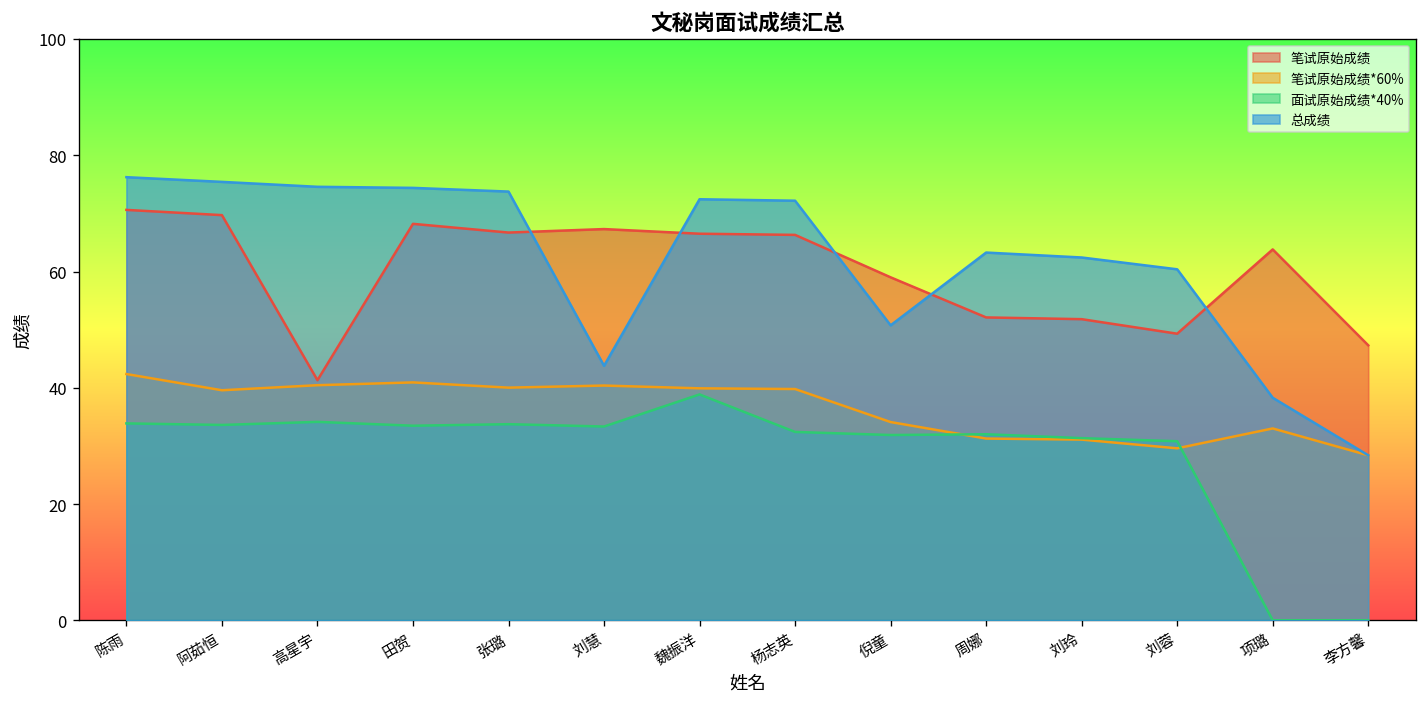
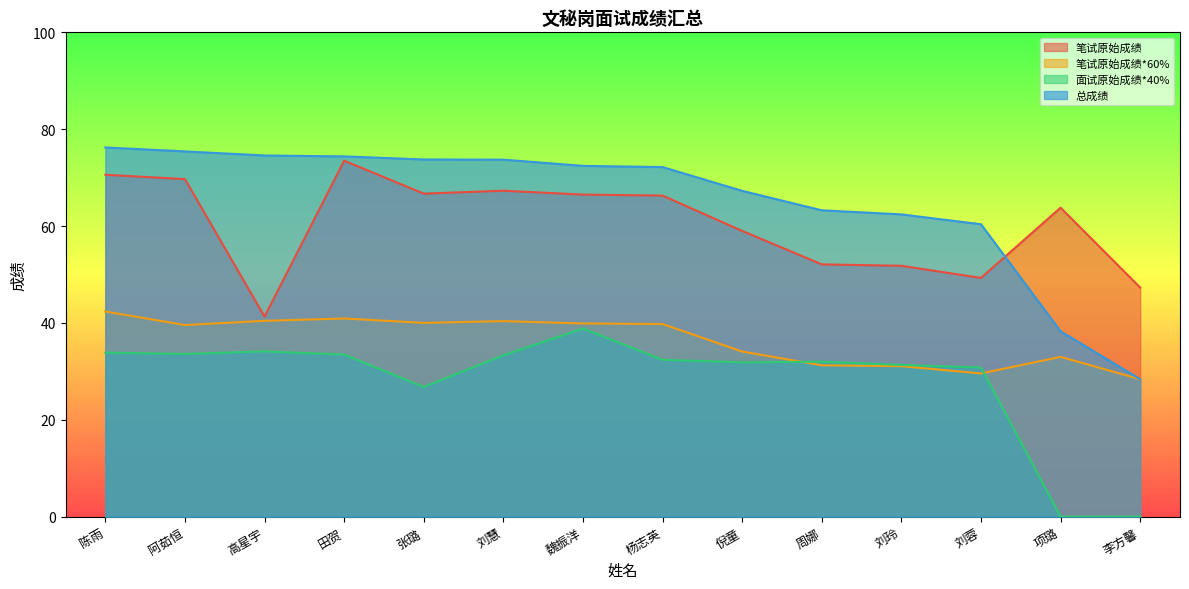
笔试原始成绩, 田贺: 68 -> 74
面试原始成绩*40%, 张璐: 34 -> 27
总成绩, 刘慧: 44 -> 74
总成绩, 倪童: 51 -> 67
